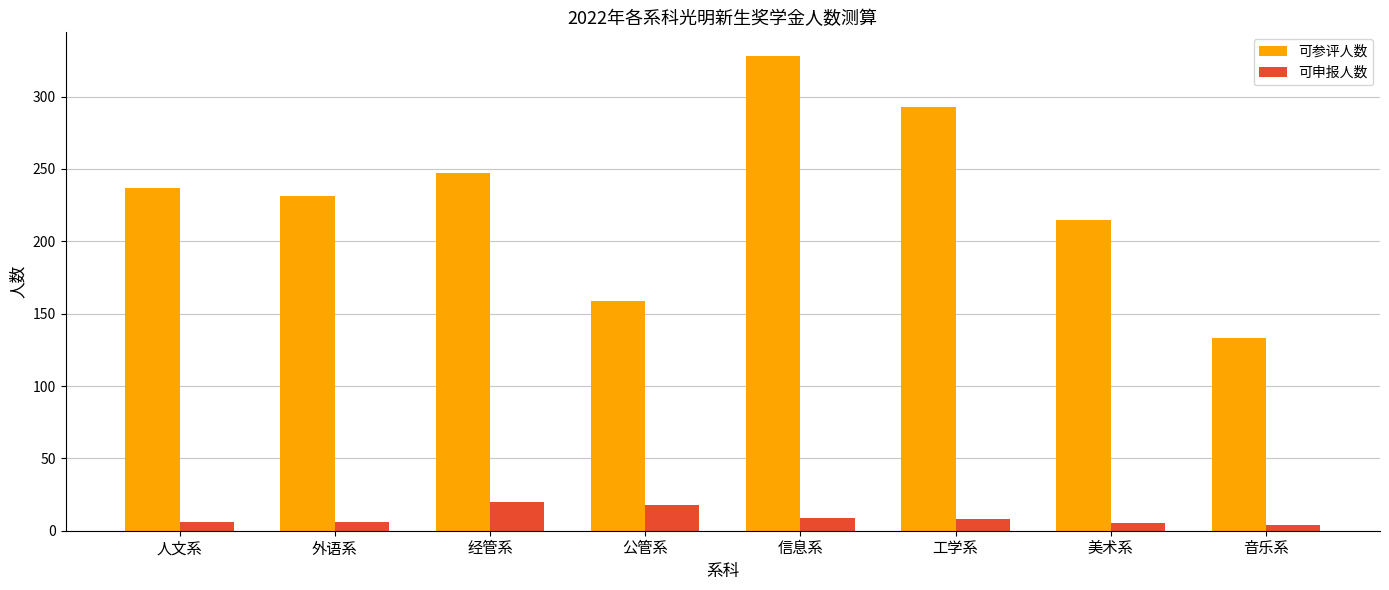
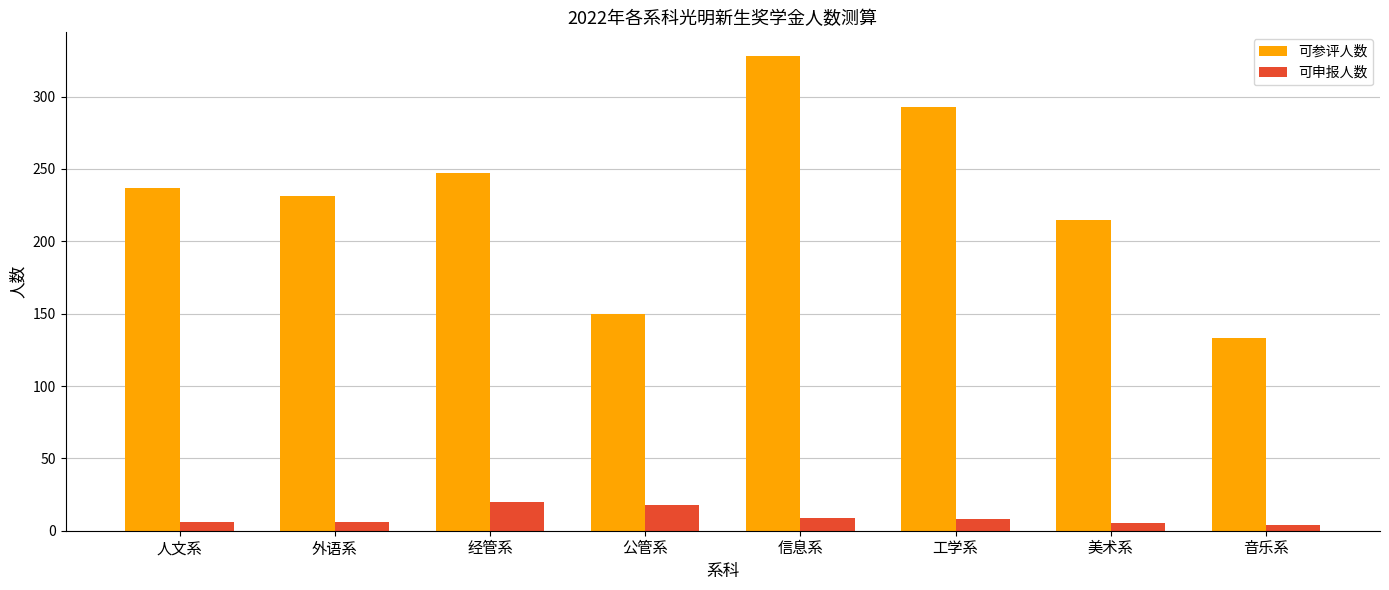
可参评人数, 公管系: 159 -> 150
